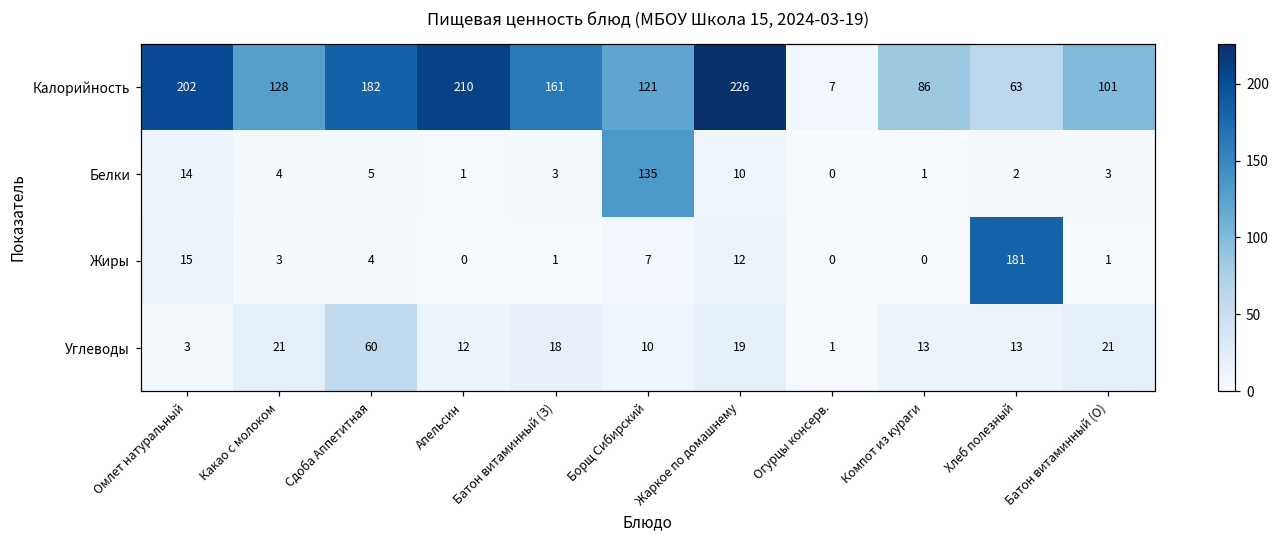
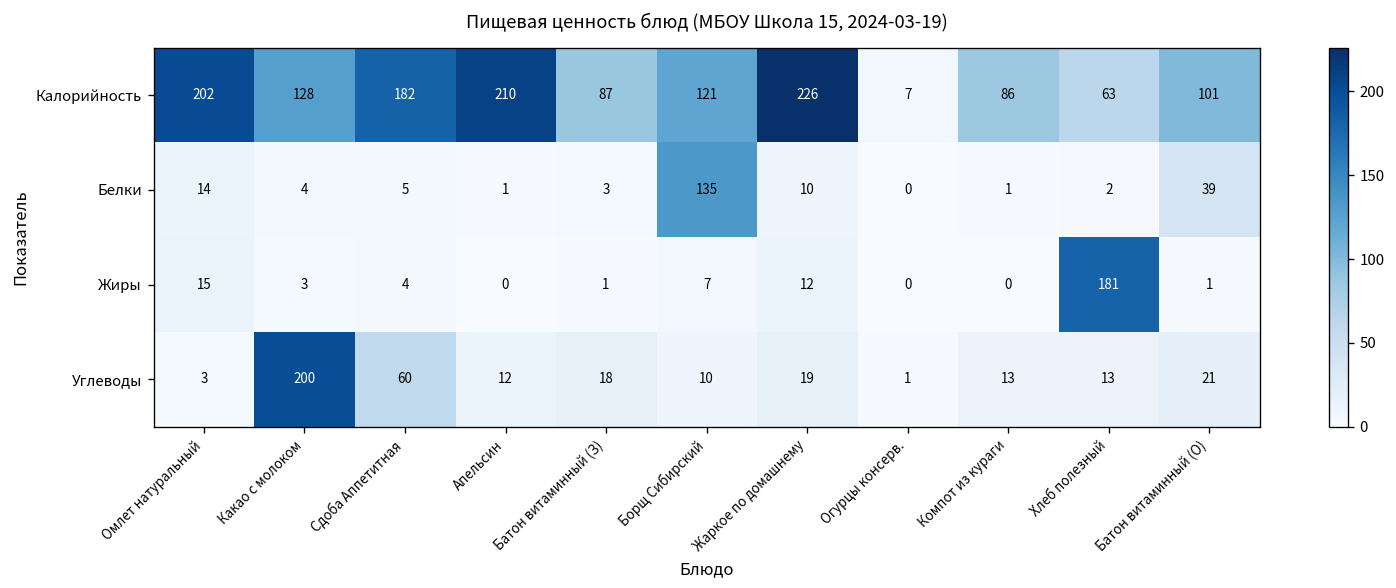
Калорийность, Батон витаминный (З): 161 -> 87
Белки, Батон витаминный (О): 3 -> 39
Углеводы, Какао с молоком: 21 -> 200
